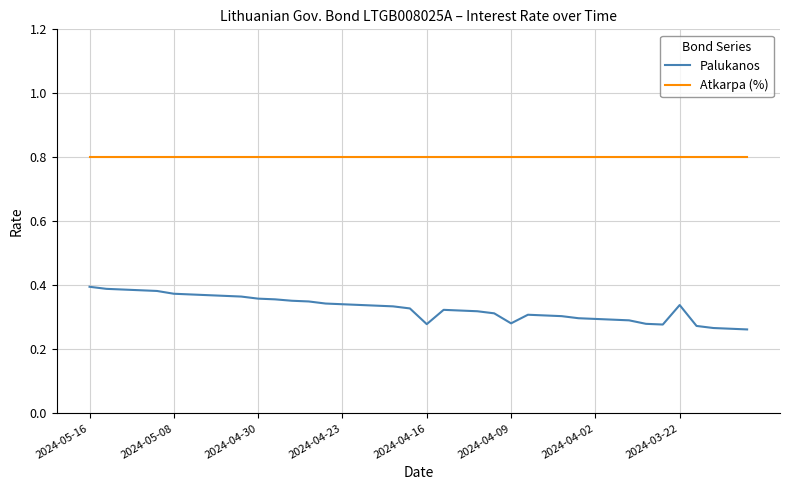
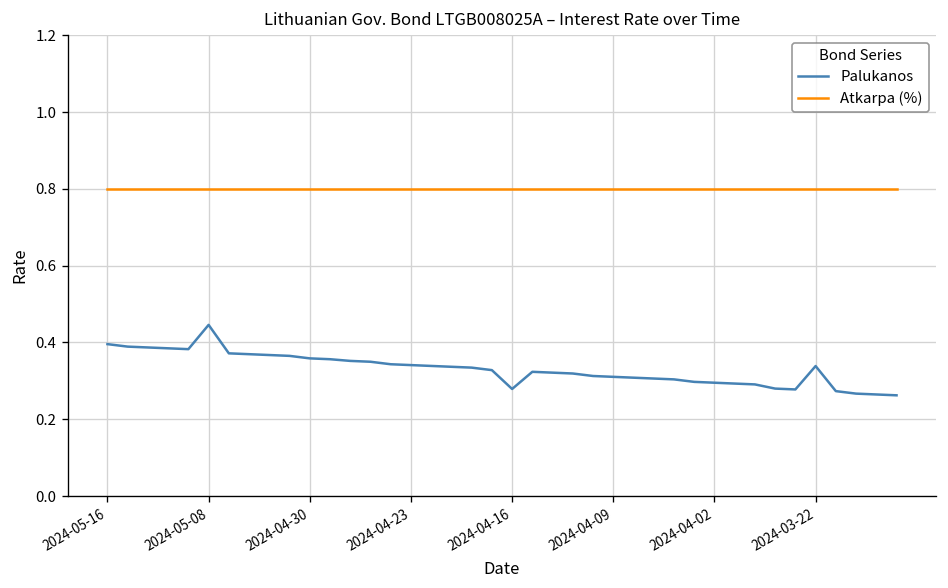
Palukanos, 2024-05-08: 0.37 -> 0.45
Palukanos, 2024-04-09: 0.28 -> 0.31
